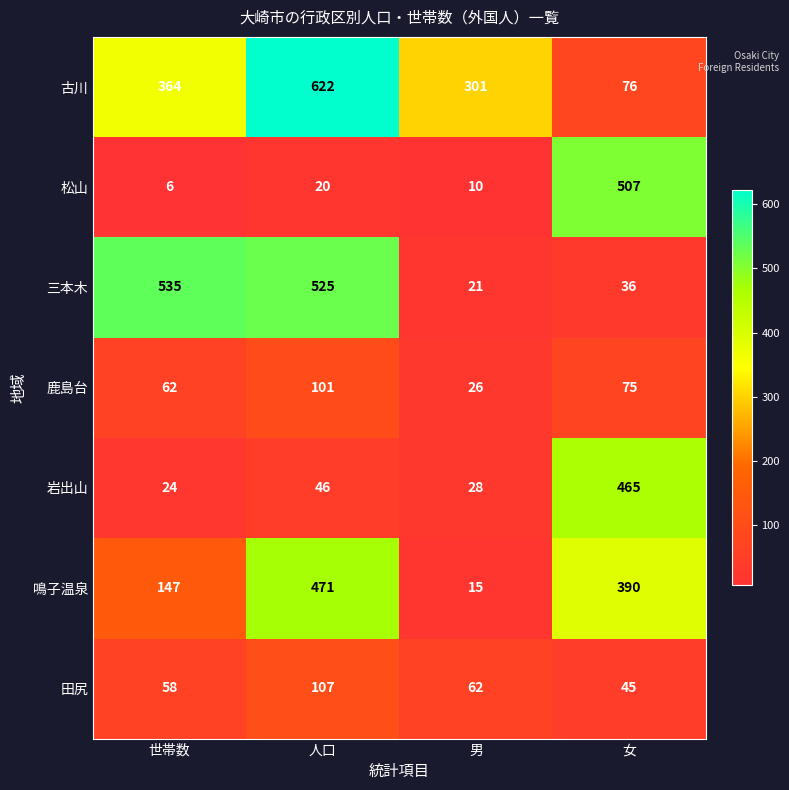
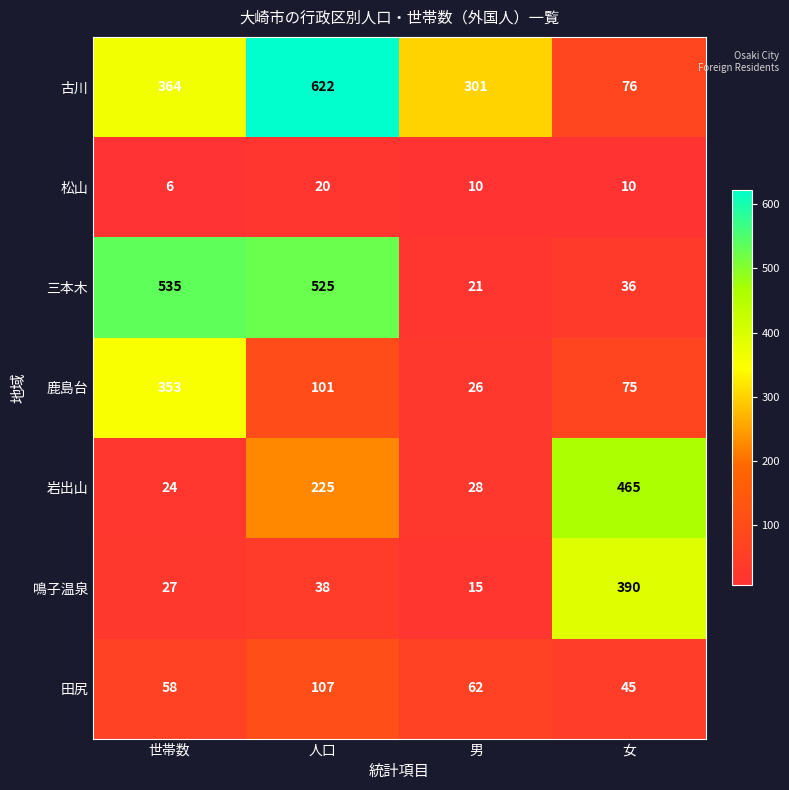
松山, 女: 507 -> 10
鹿島台, 世帯数: 62 -> 353
岩出山, 人口: 46 -> 225
鳴子温泉, 世帯数: 147 -> 27
鳴子温泉, 人口: 471 -> 38
